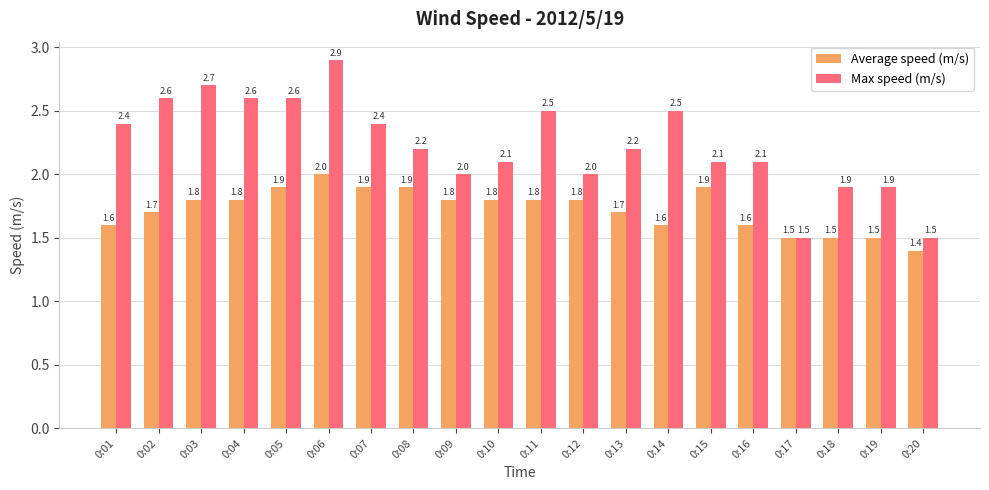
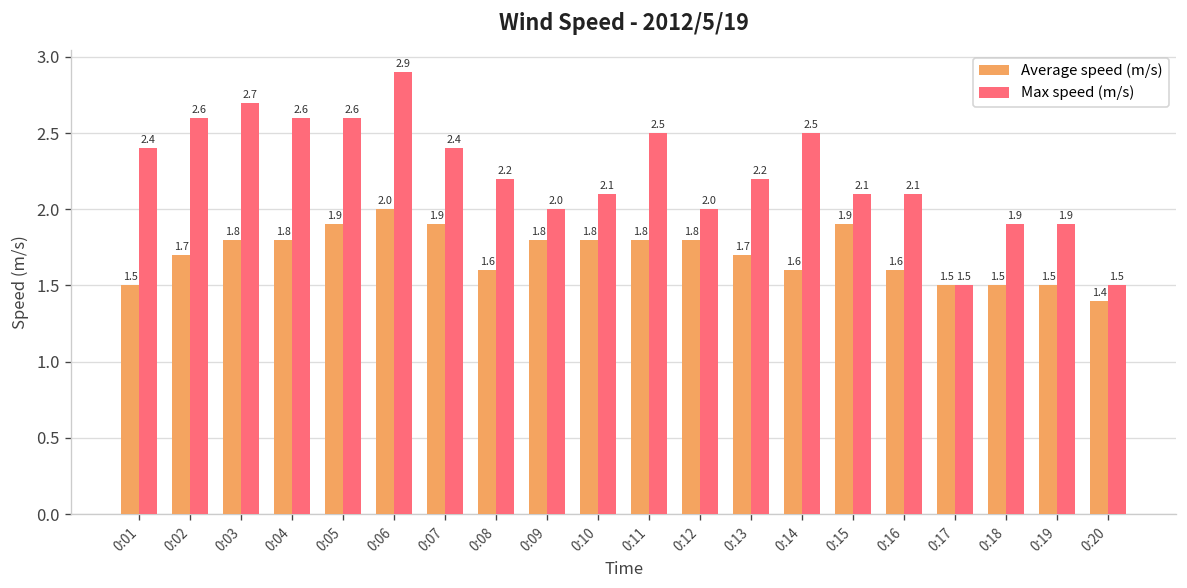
Average speed (m/s), 0:01: 1.6 -> 1.5
Average speed (m/s), 0:08: 1.9 -> 1.6
